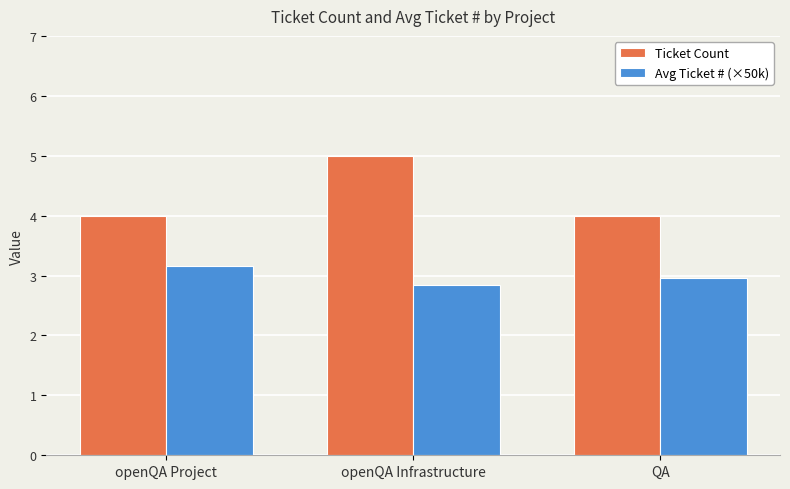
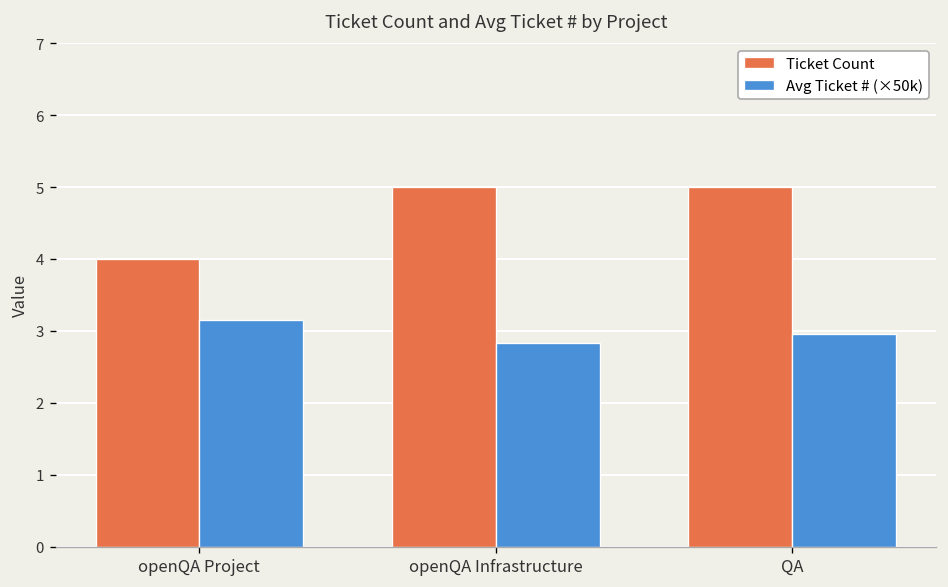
Ticket Count, QA: 4 -> 5
